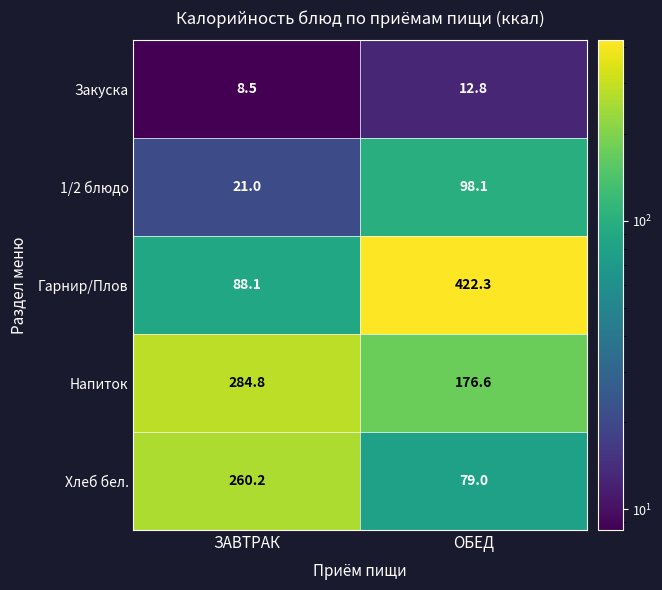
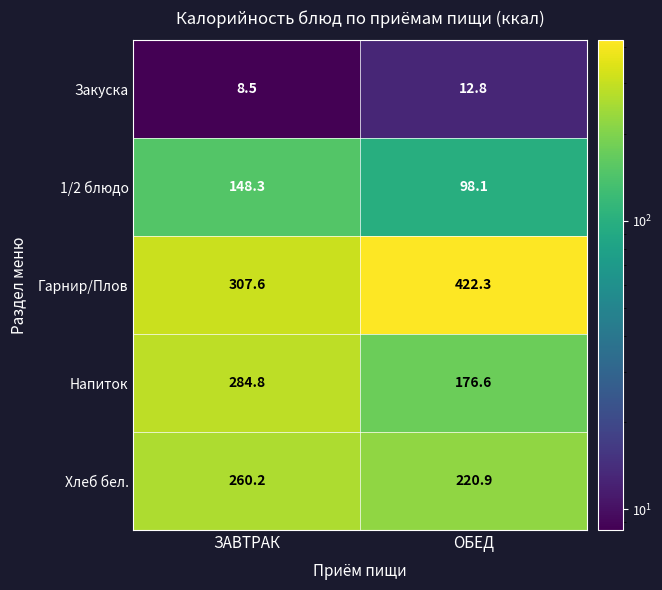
1/2 блюдо, ЗАВТРАК: 21.0 -> 148.3
Гарнир/Плов, ЗАВТРАК: 88.1 -> 307.6
Хлеб бел., ОБЕД: 79.0 -> 220.9
